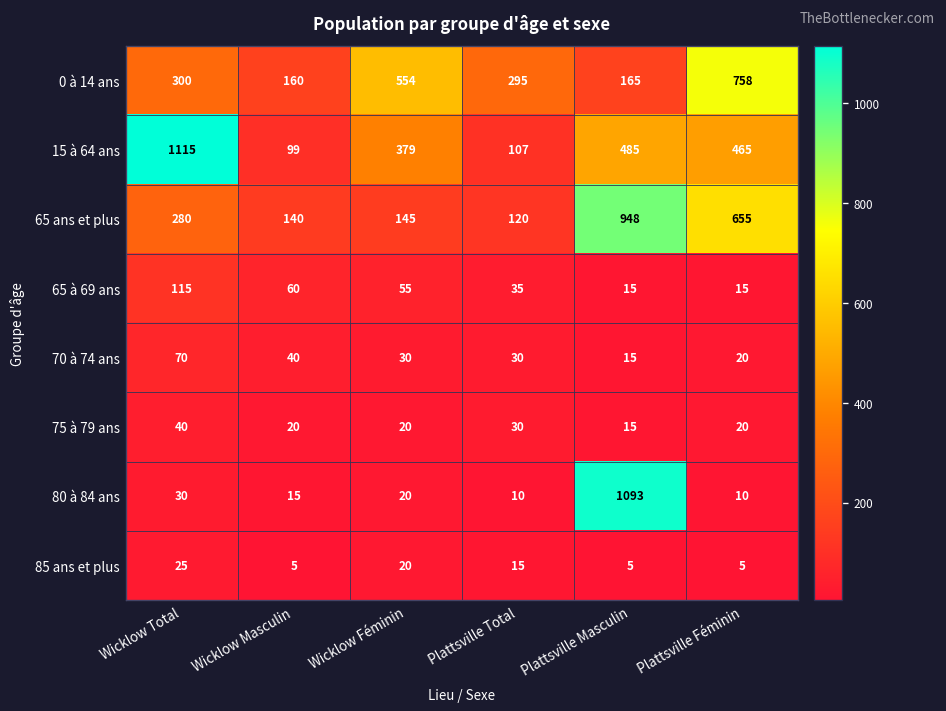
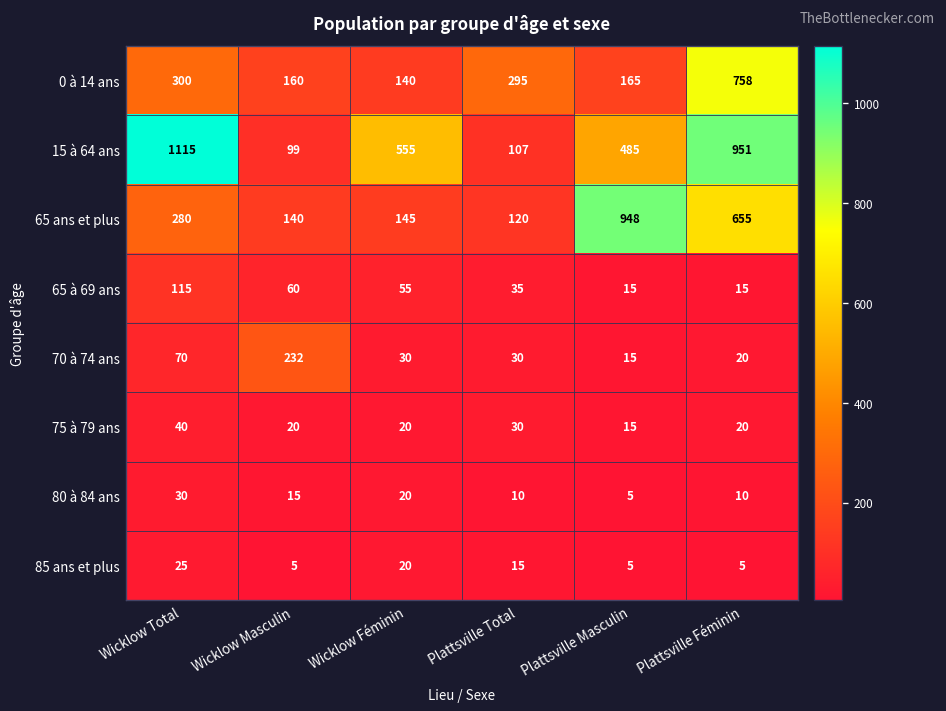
0 à 14 ans, Wicklow Féminin: 554 -> 140
15 à 64 ans, Wicklow Féminin: 379 -> 555
15 à 64 ans, Plattsville Féminin: 465 -> 951
70 à 74 ans, Wicklow Masculin: 40 -> 232
80 à 84 ans, Plattsville Masculin: 1093 -> 5
